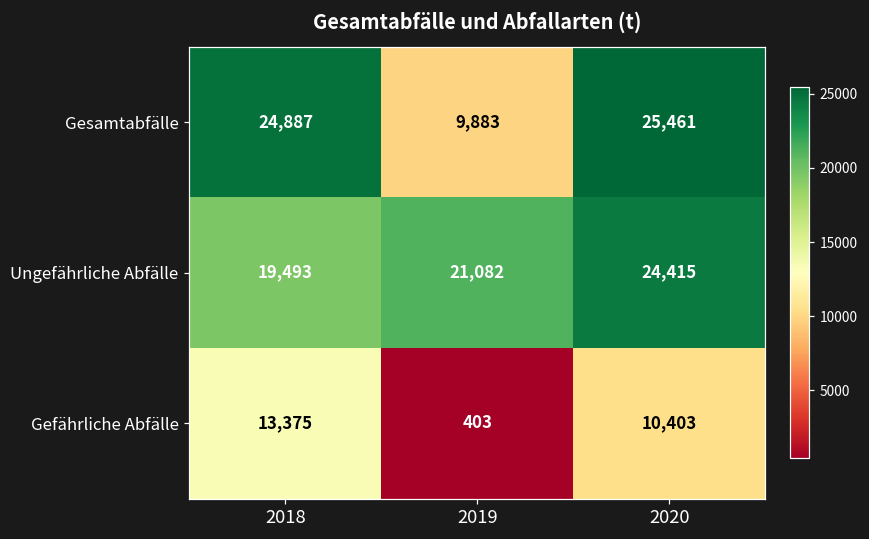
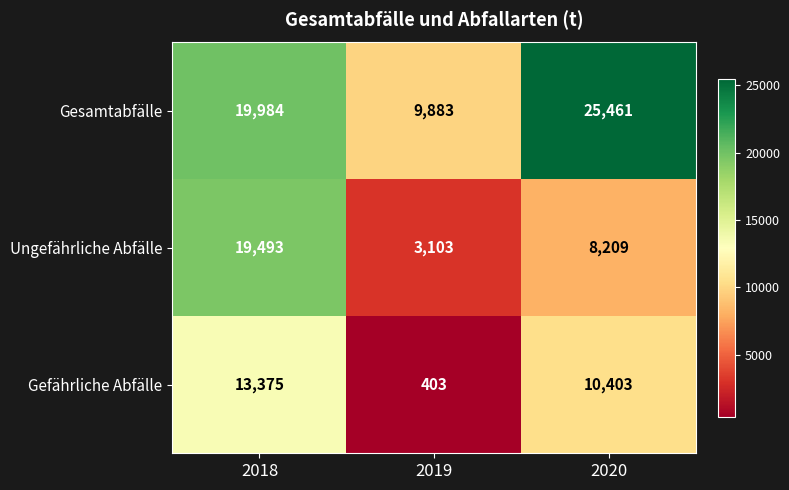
Gesamtabfälle, 2018: 24,887 -> 19,984
Ungefährliche Abfälle, 2019: 21,082 -> 3,103
Ungefährliche Abfälle, 2020: 24,415 -> 8,209
